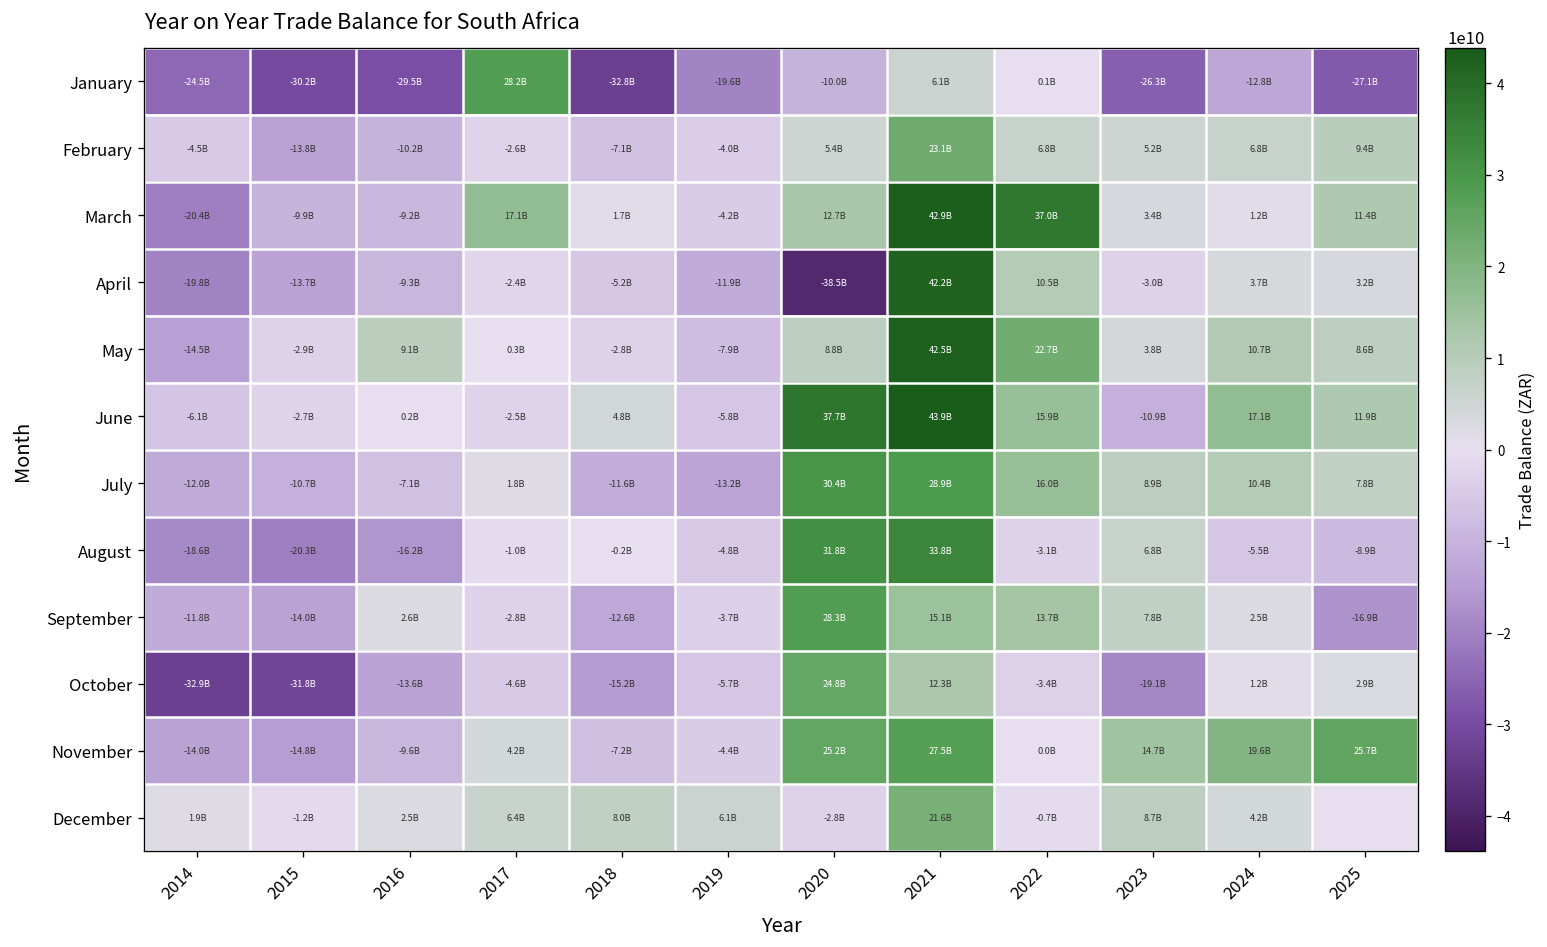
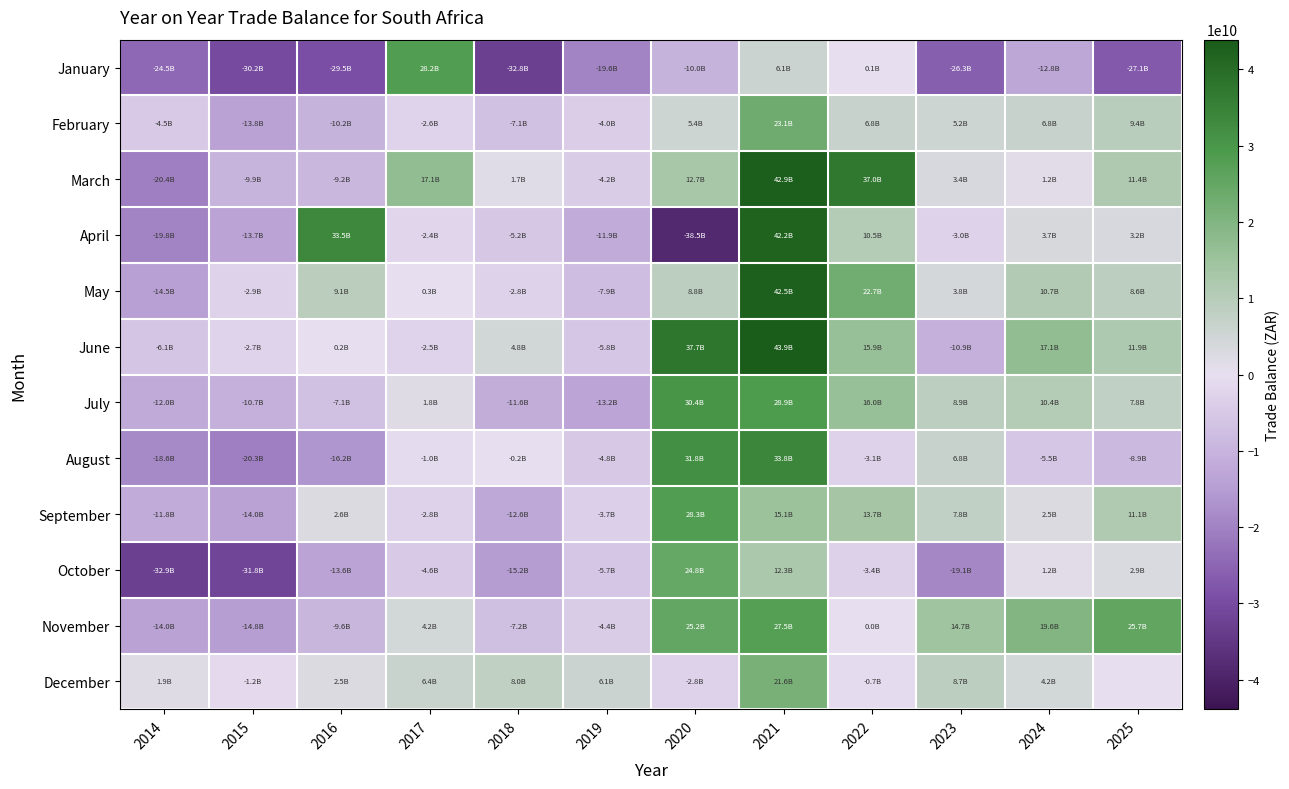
April, 2016: -9.3B -> 33.5B
September, 2025: -16.9B -> 11.1B
